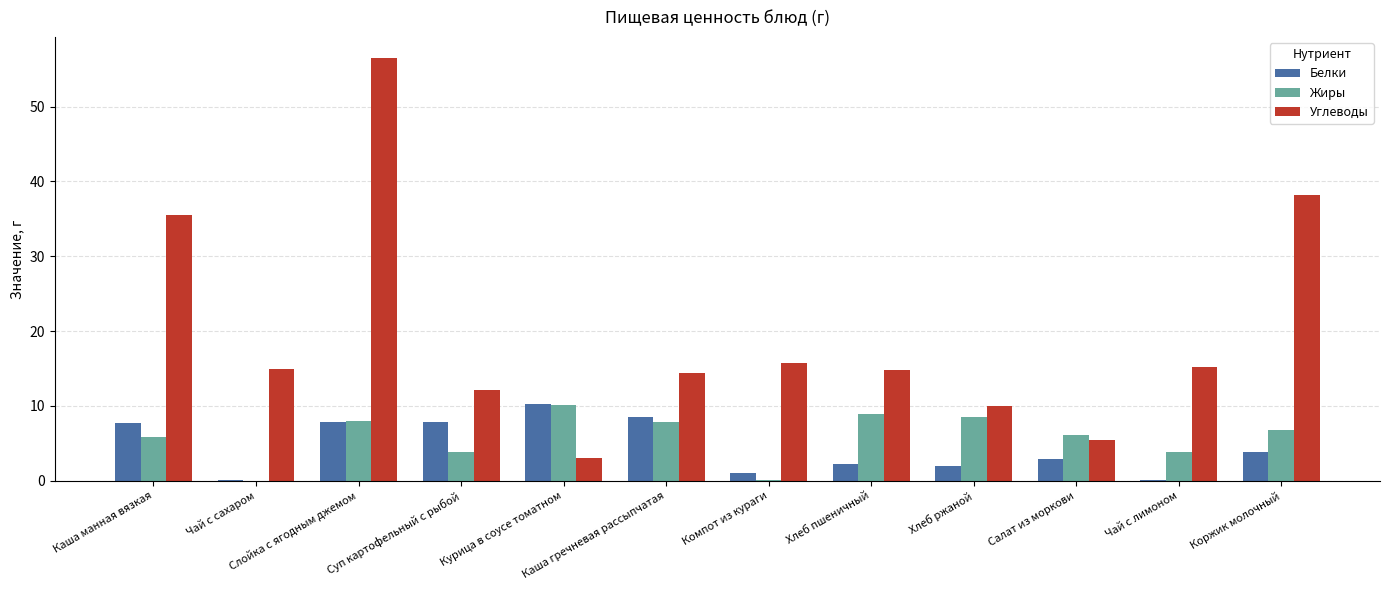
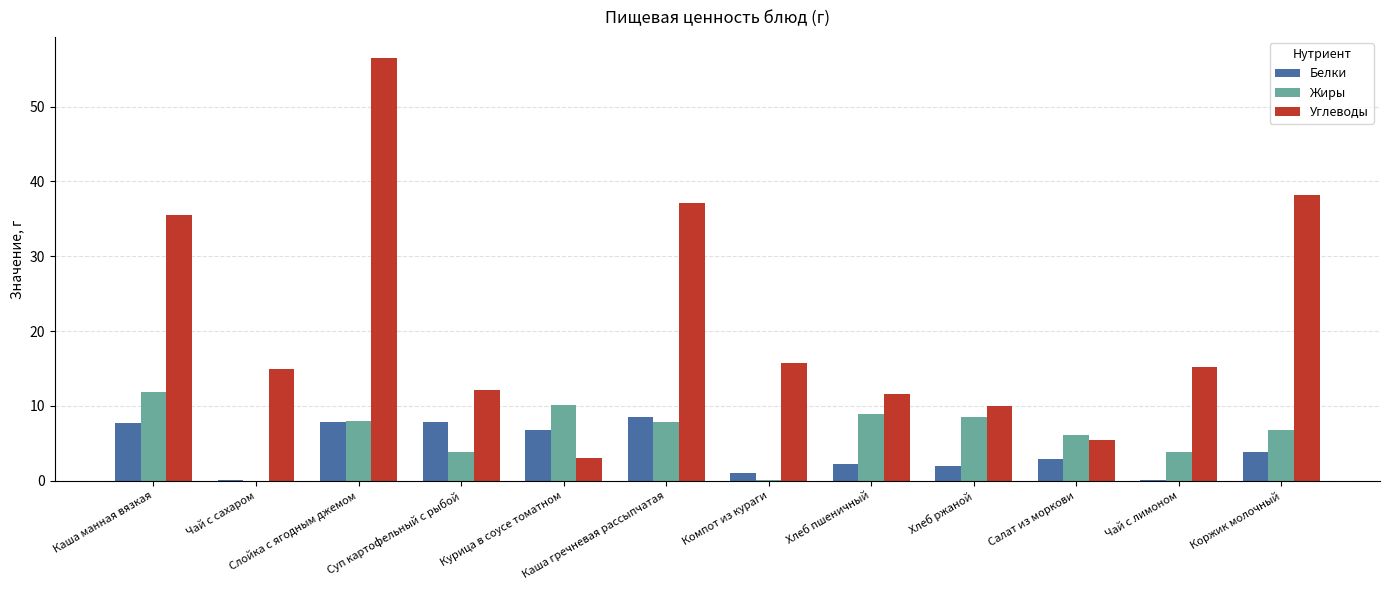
Жиры, Каша манная вязкая: 6 -> 12
Белки, Курица в соусе томатном: 10 -> 7
Углеводы, Каша гречневая рассыпчатая: 14 -> 37
Углеводы, Хлеб пшеничный: 15 -> 12
